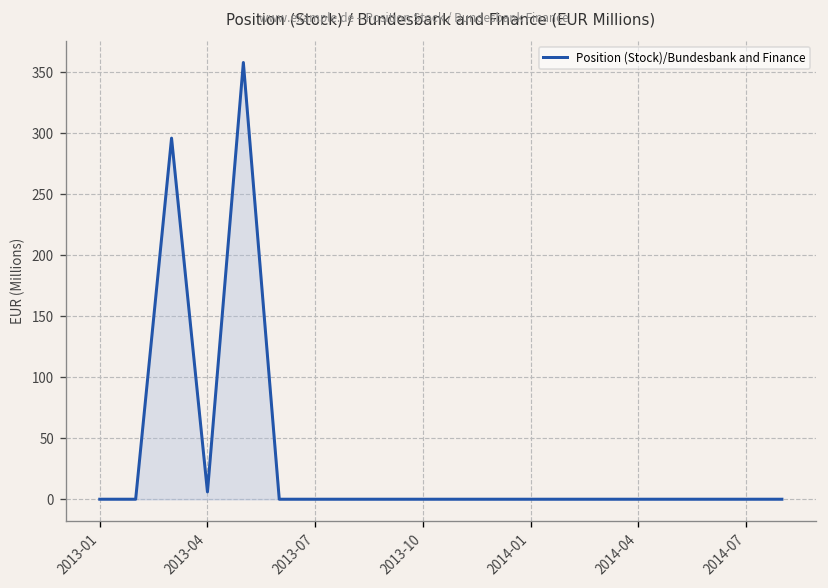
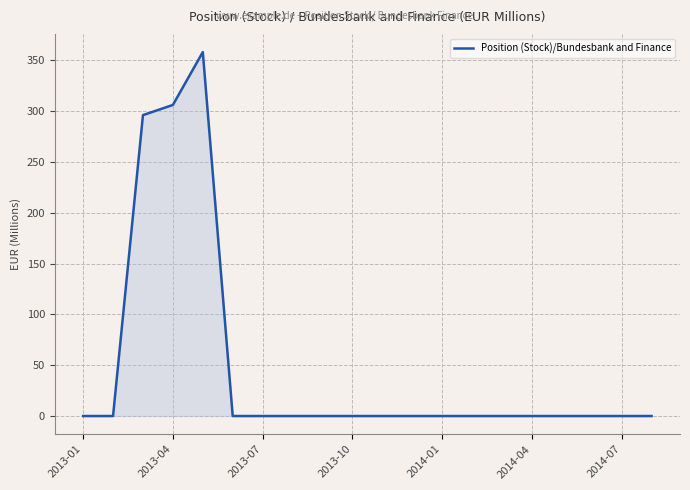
2013-04: 6 -> 306
